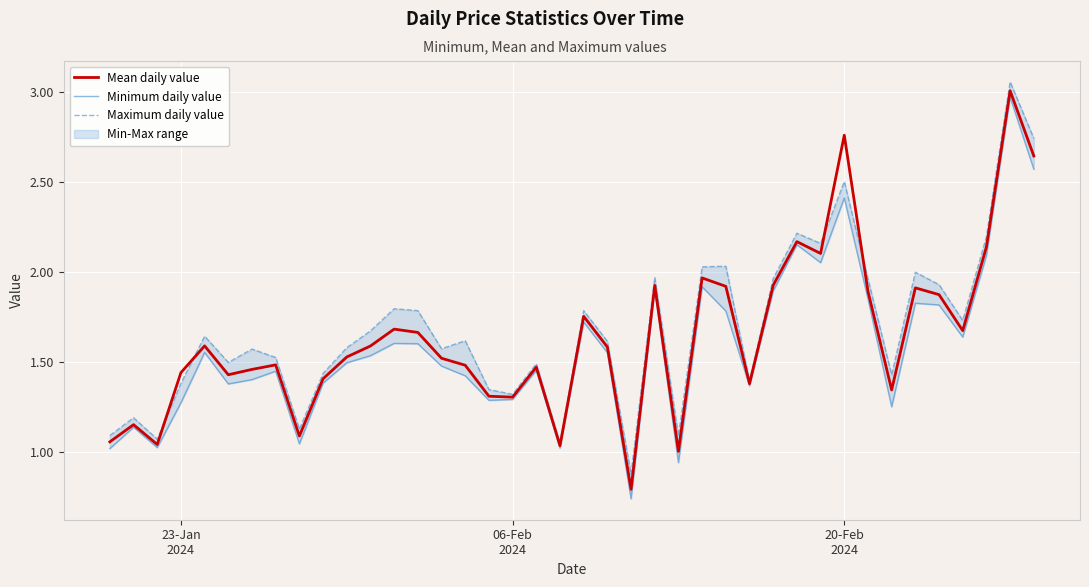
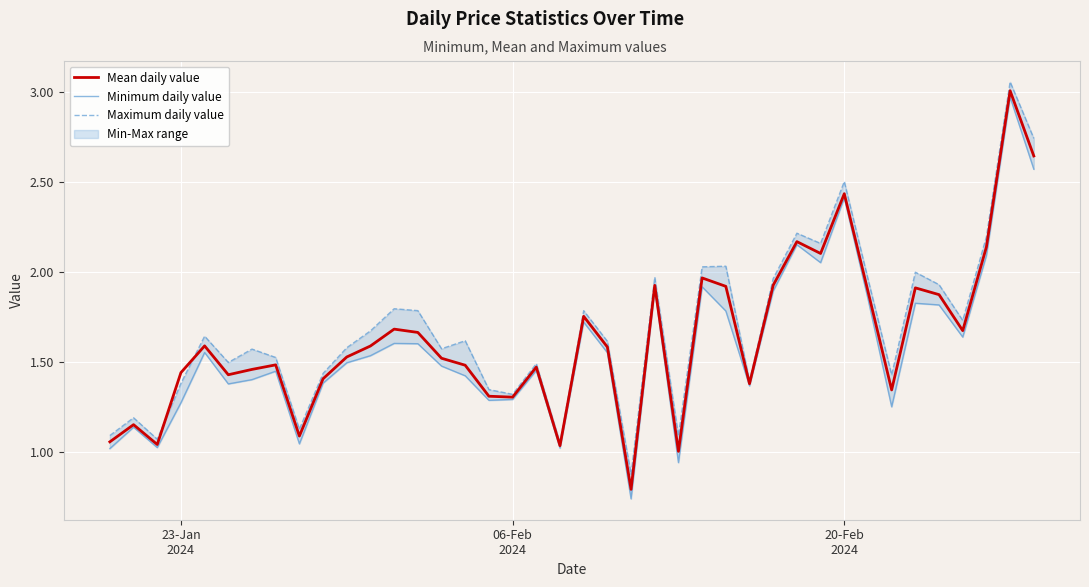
Mean daily value, 20-Feb 2024: 2.76 -> 2.43
